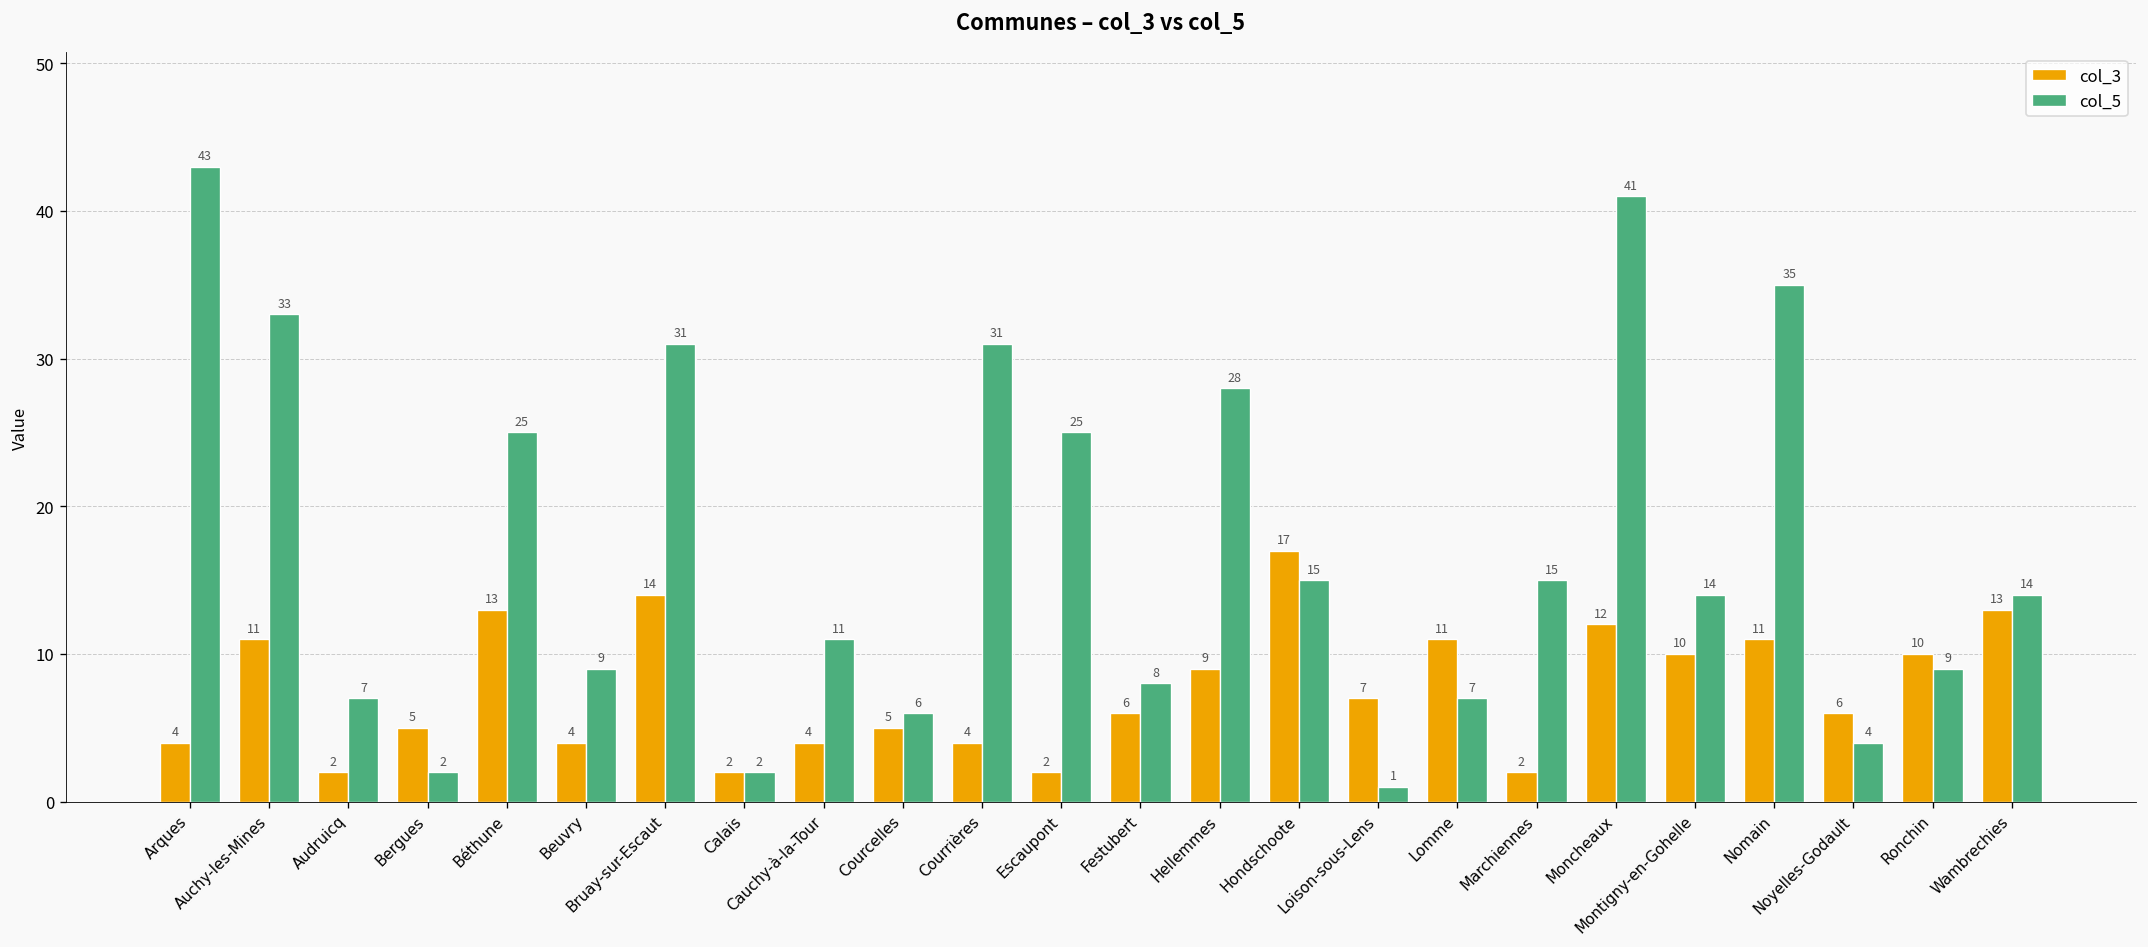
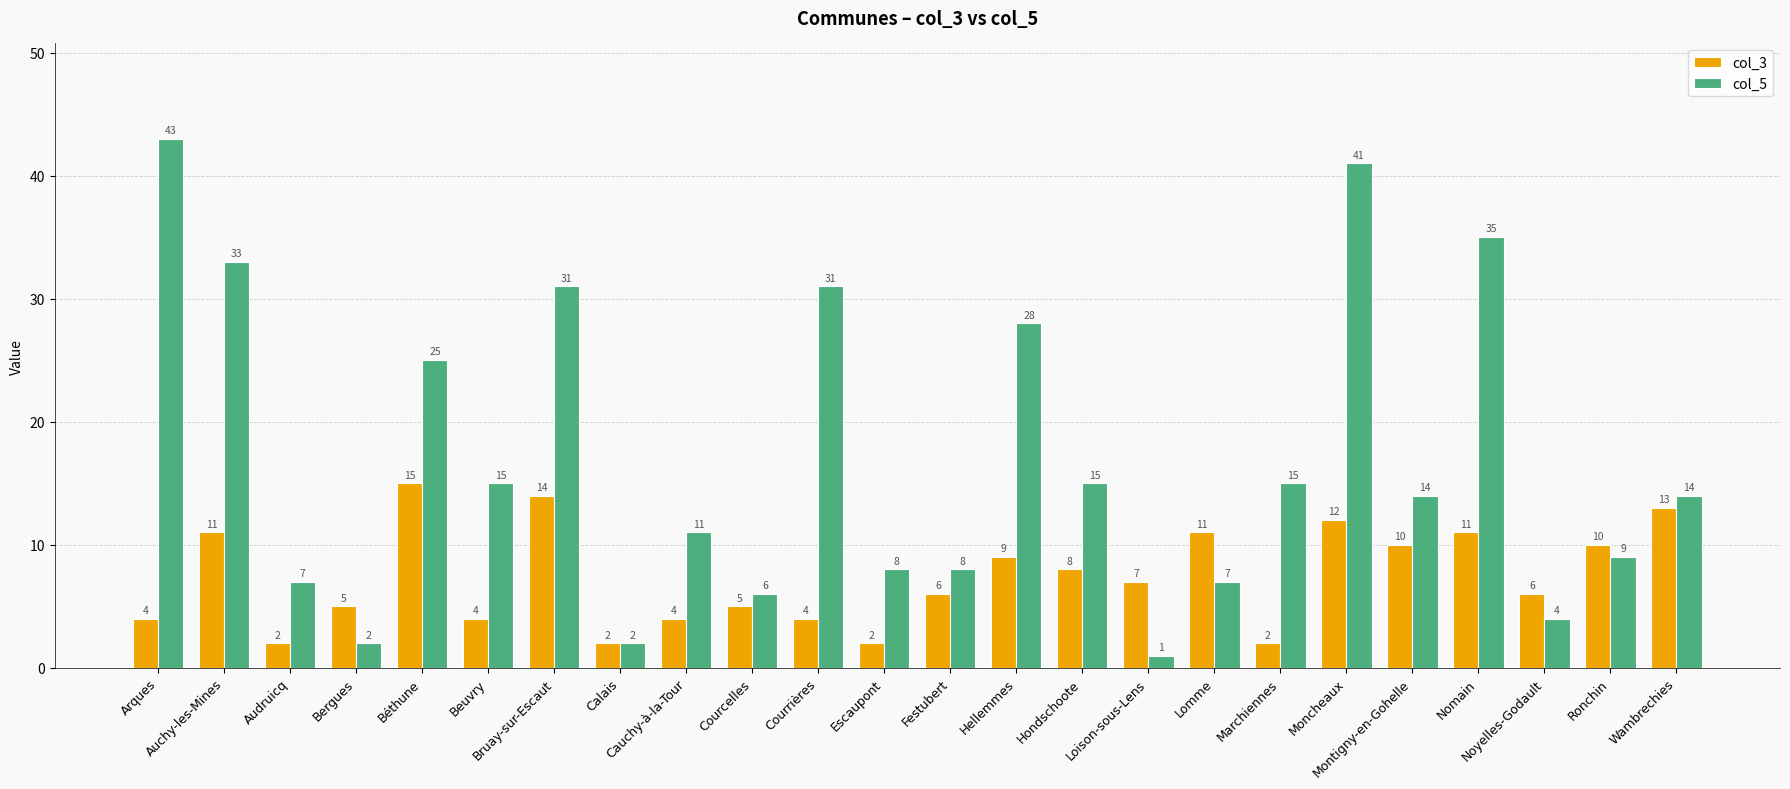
col_3, Béthune: 13 -> 15
col_5, Beuvry: 9 -> 15
col_5, Escaupont: 25 -> 8
col_3, Hondschoote: 17 -> 8
